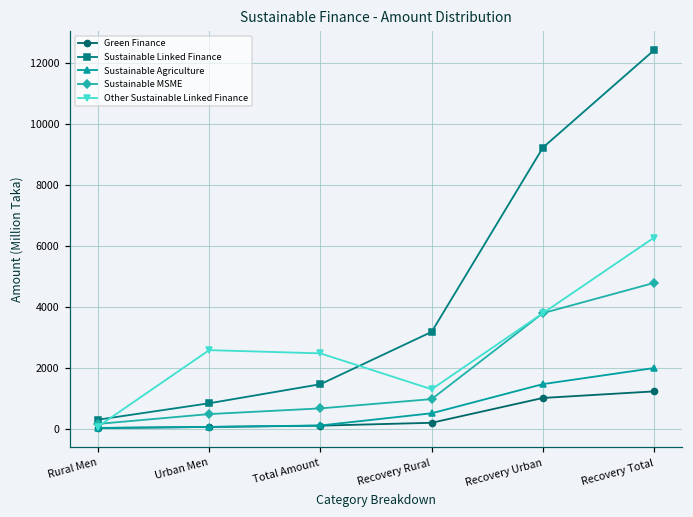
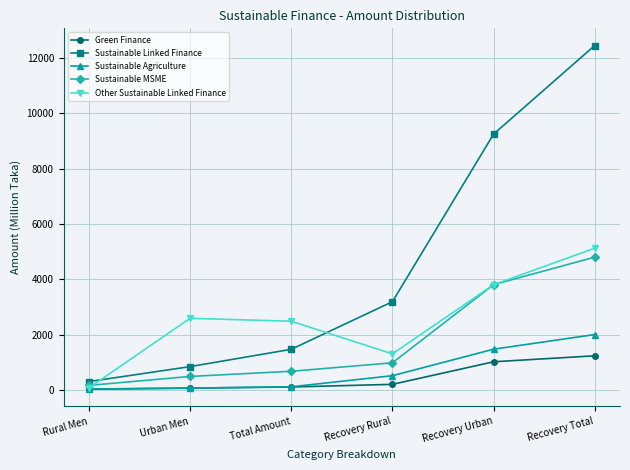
Other Sustainable Linked Finance, Recovery Total: 6300 -> 5100
